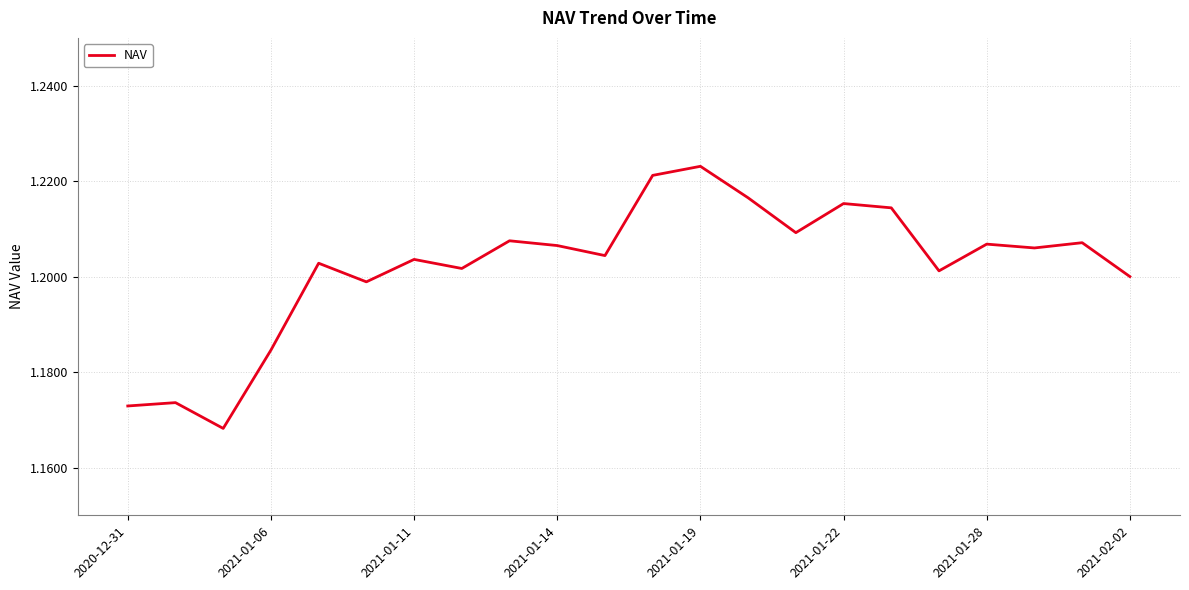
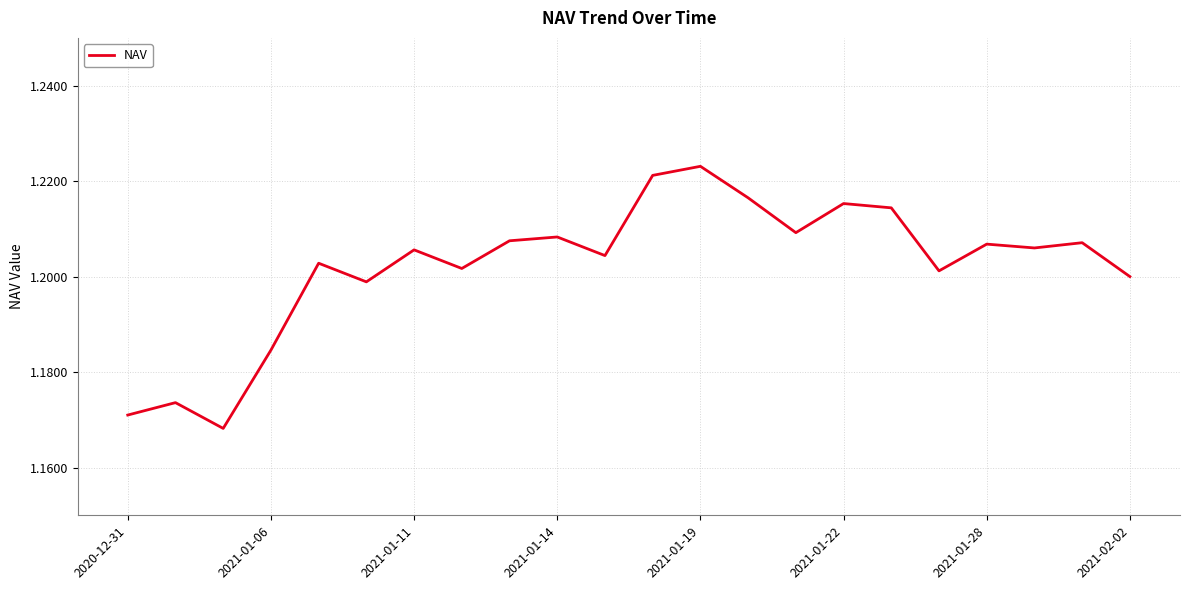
2020-12-31: 1.173 -> 1.171
2021-01-11: 1.204 -> 1.206
2021-01-14: 1.207 -> 1.208
